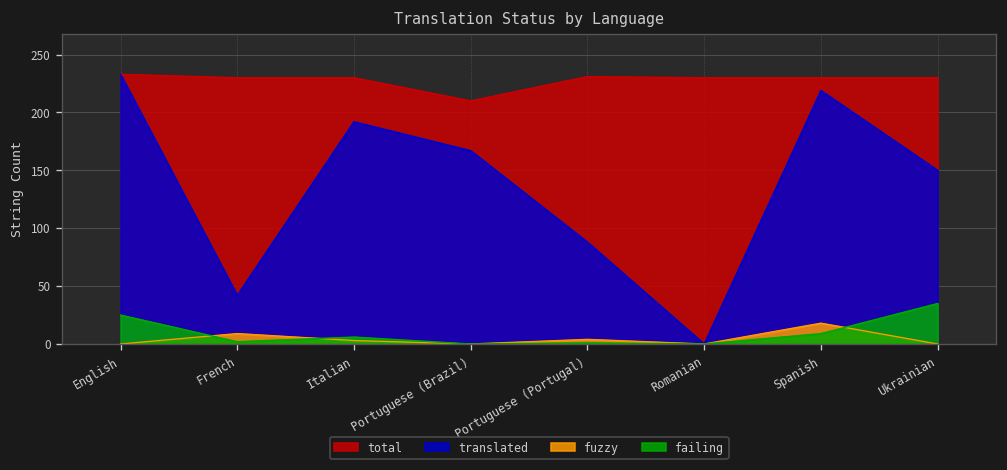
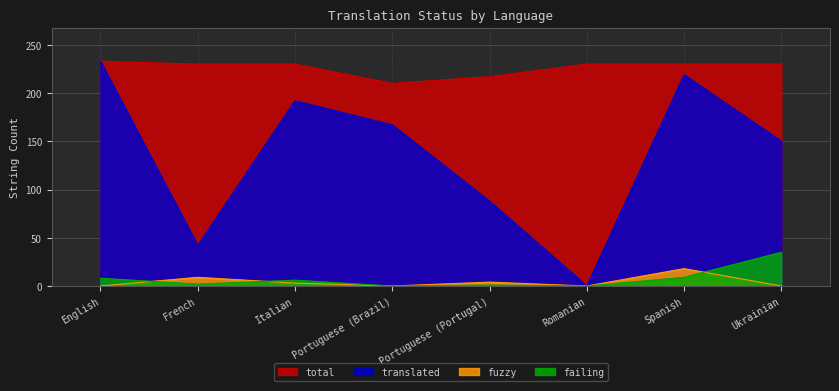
failing, English: 30 -> 10
total, Portuguese (Portugal): 230 -> 220
